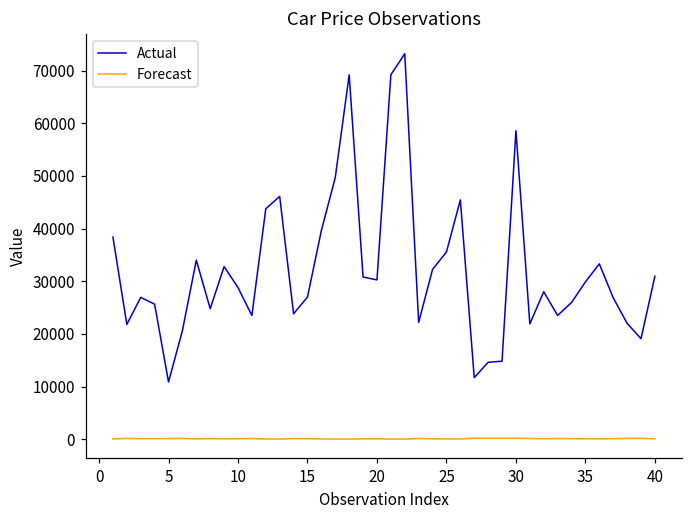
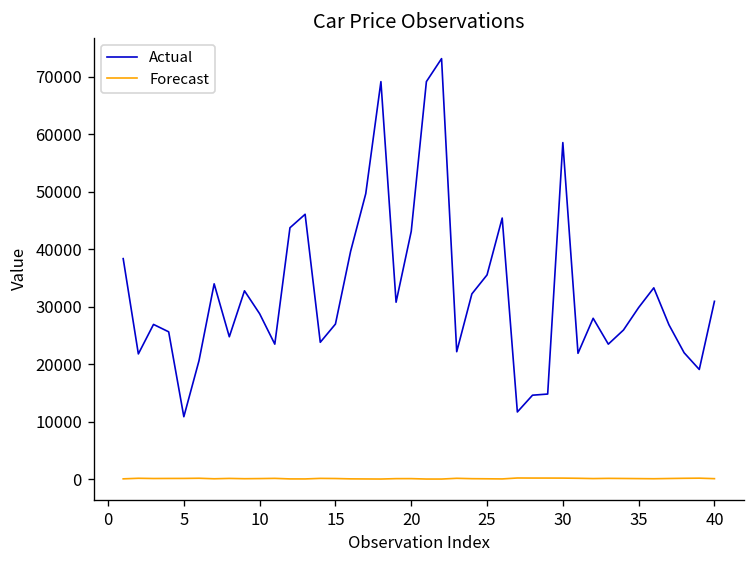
Actual, 20: 30000 -> 43000
